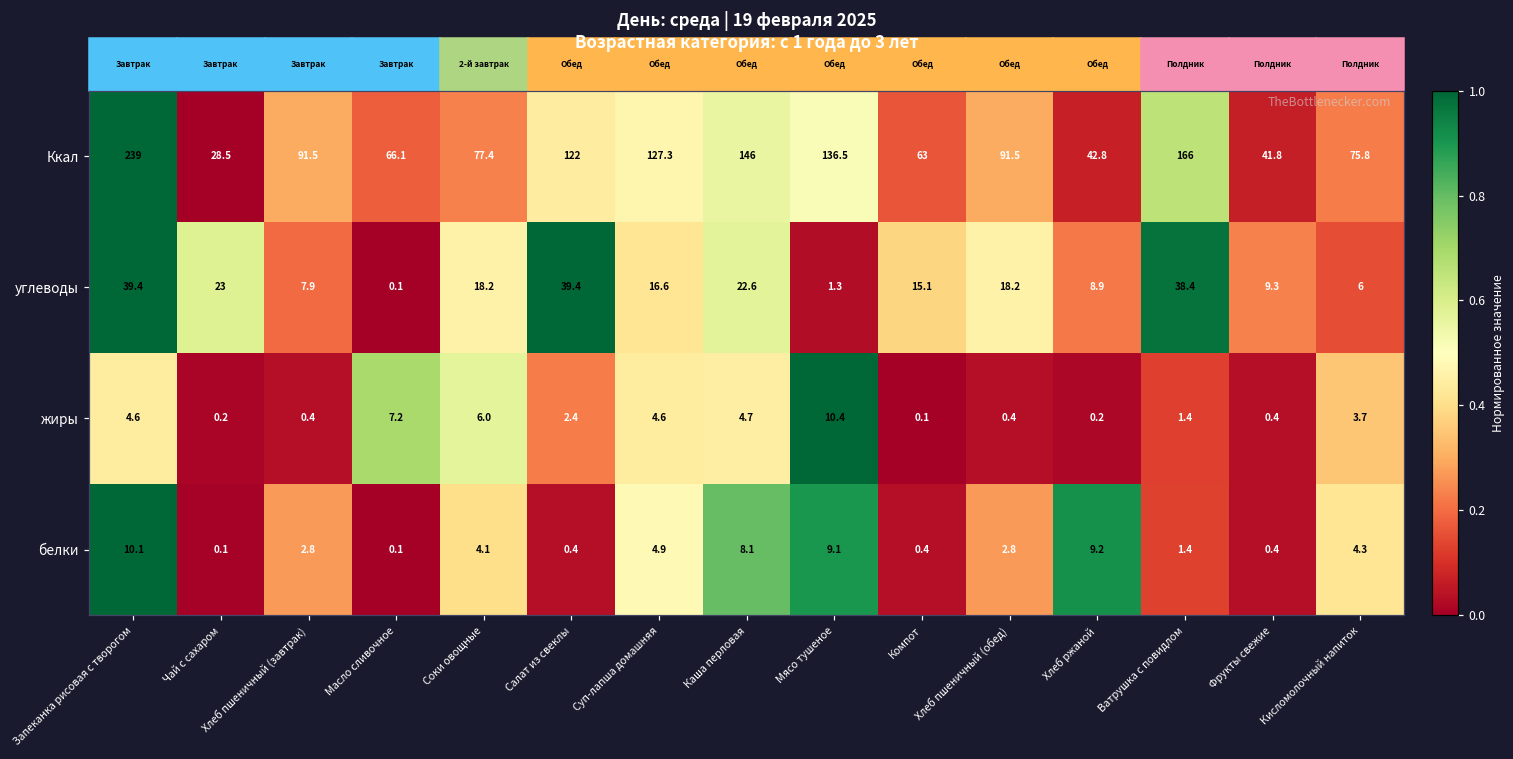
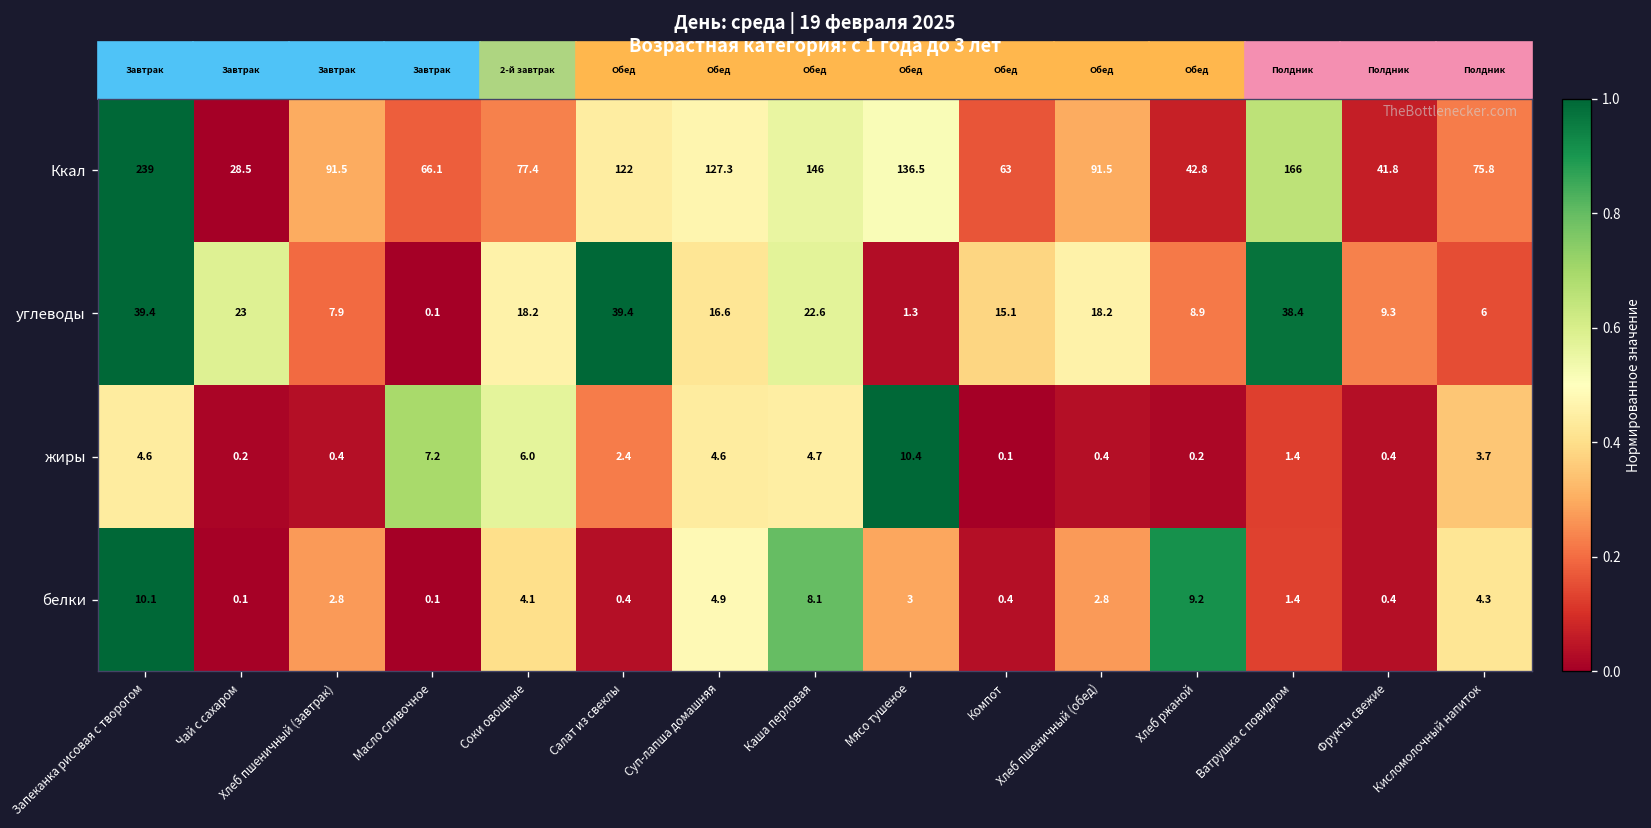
белки, Мясо тушеное: 9.1 -> 3
